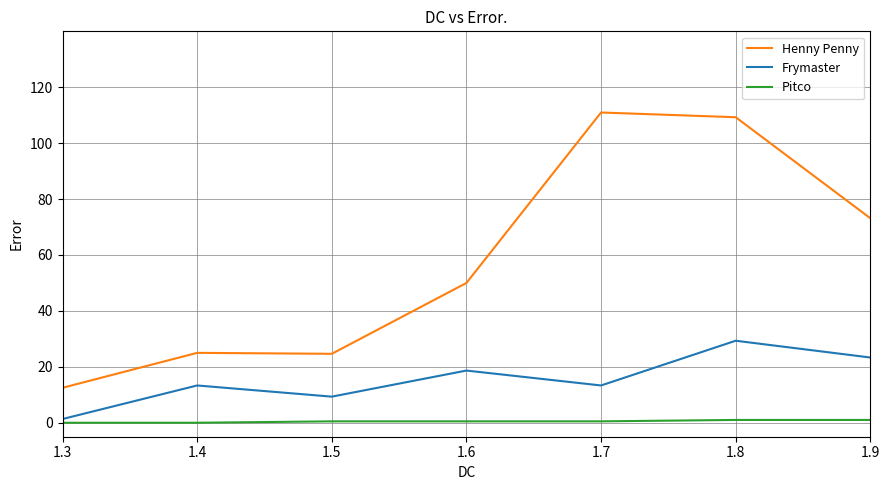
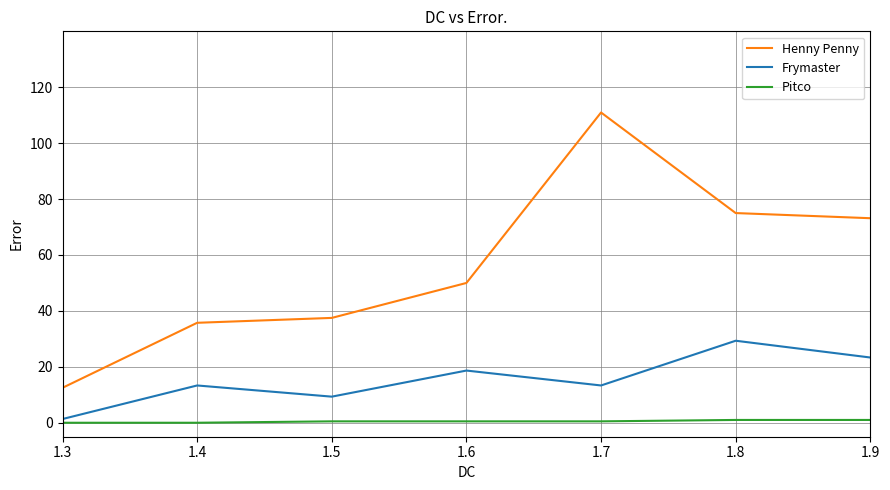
Henny Penny, 1.4: 25 -> 36
Henny Penny, 1.5: 25 -> 38
Henny Penny, 1.8: 109 -> 75
